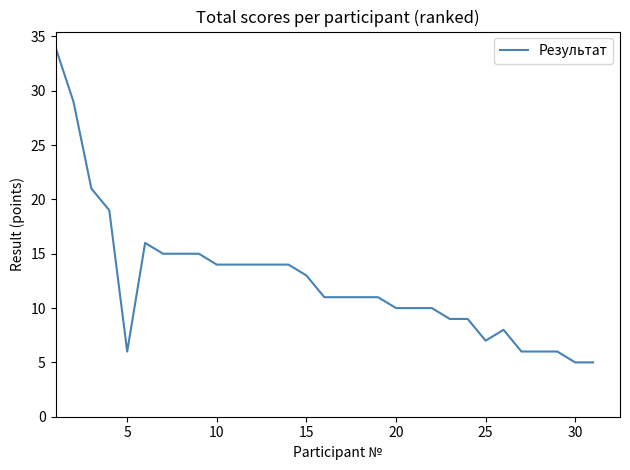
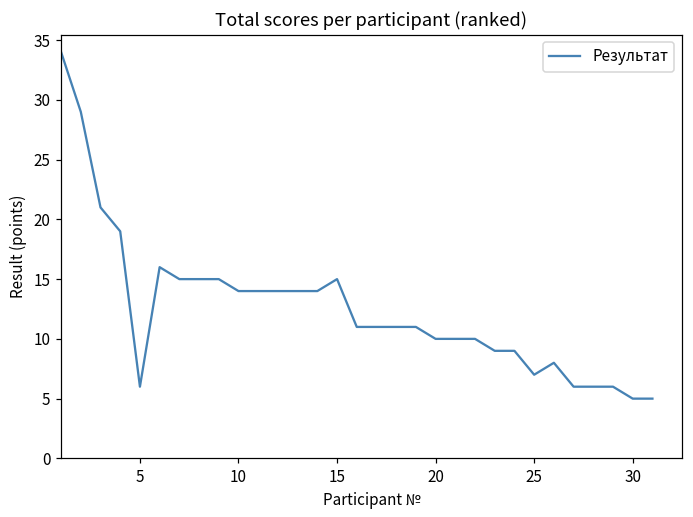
15: 13 -> 15
